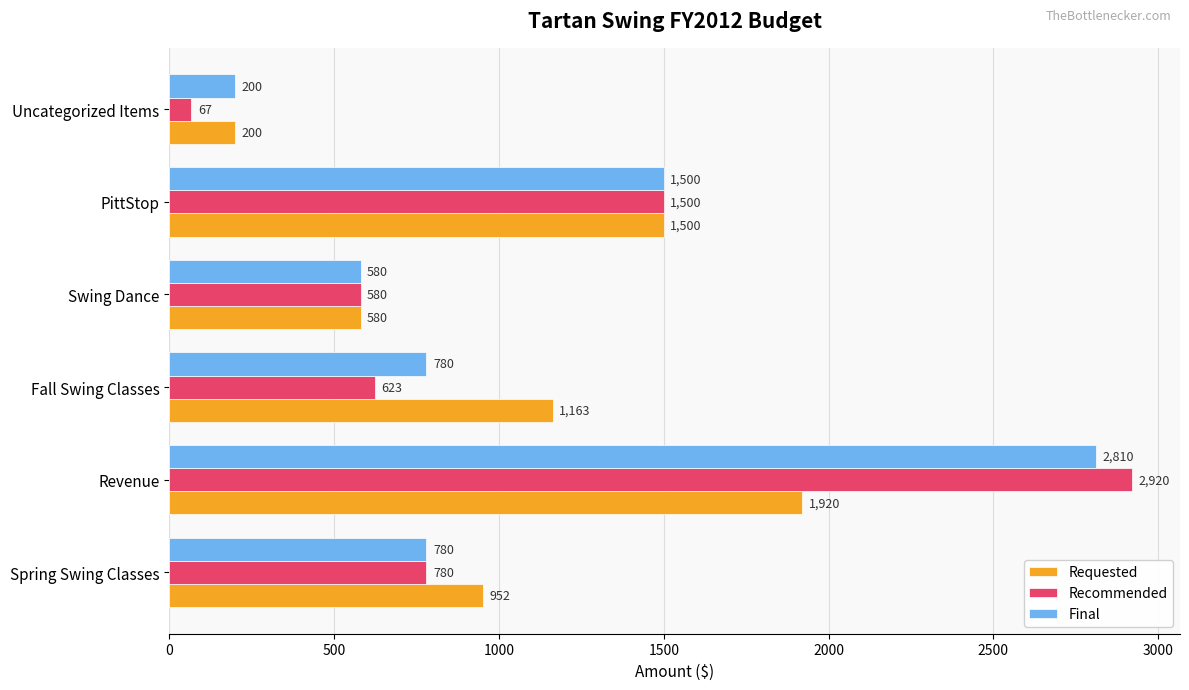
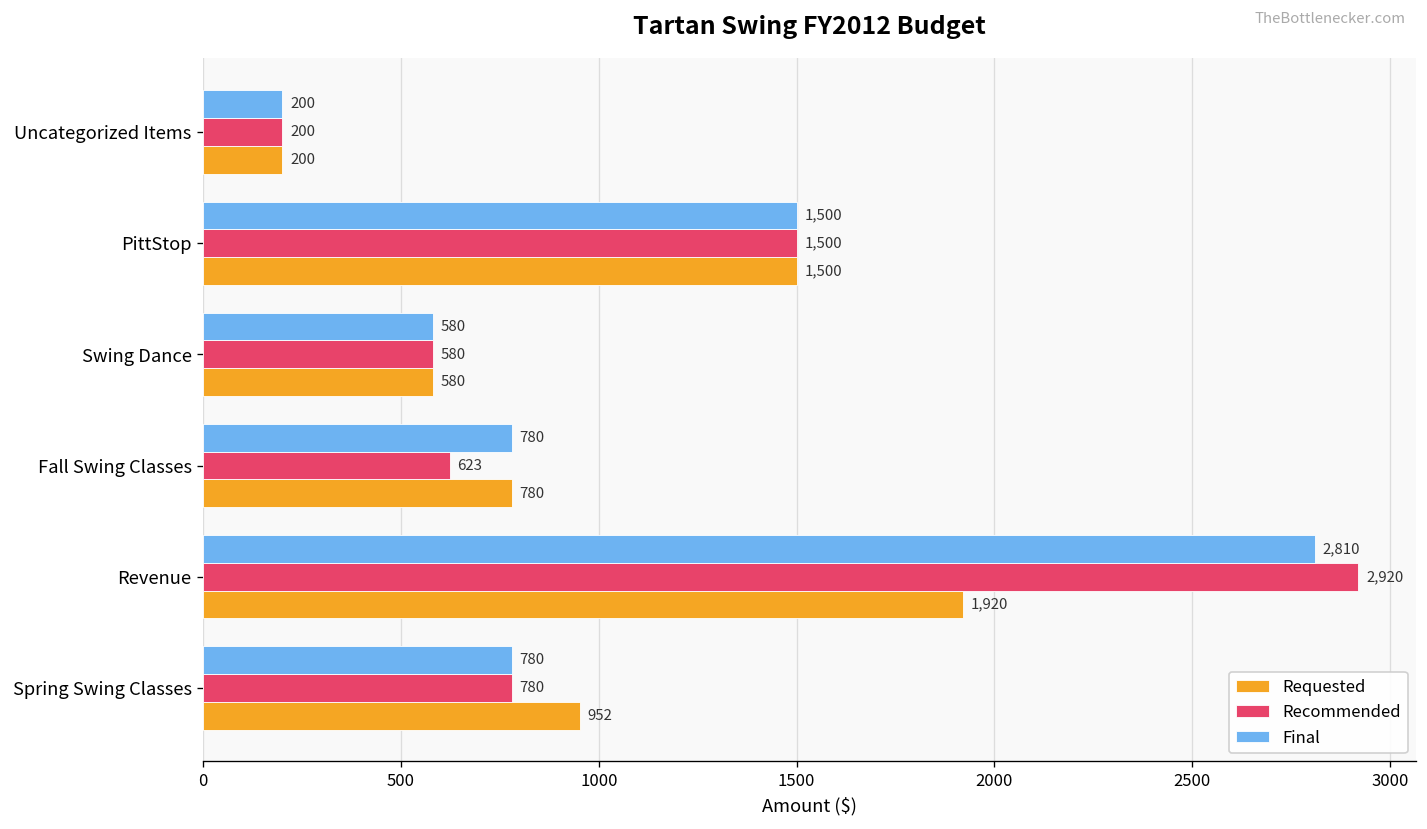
Recommended, Uncategorized Items: 67 -> 200
Requested, Fall Swing Classes: 1,163 -> 780
